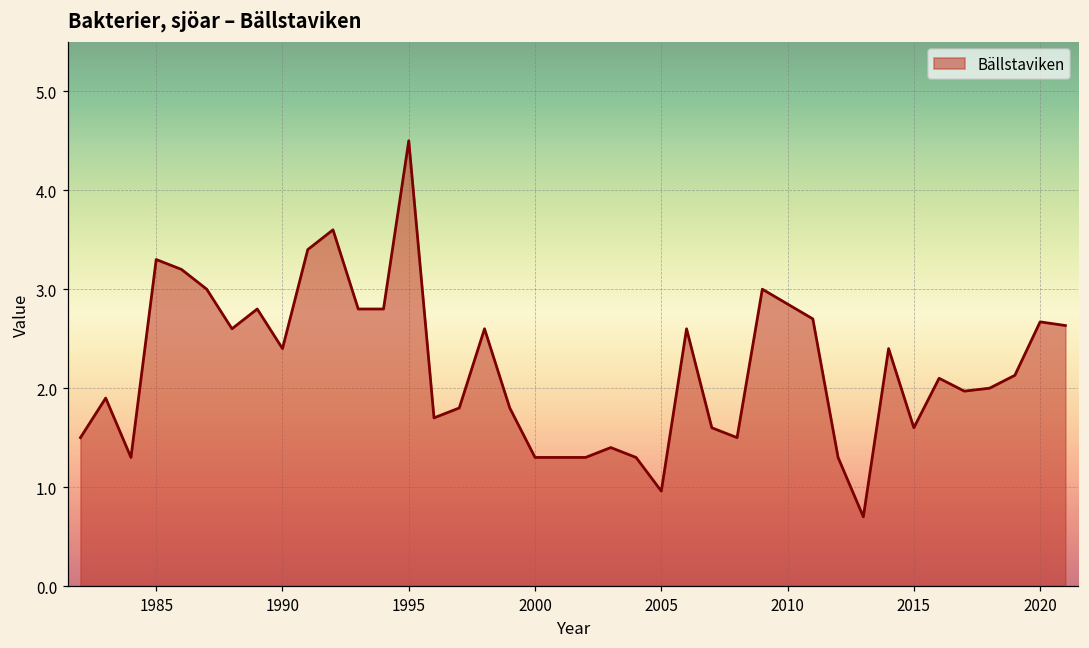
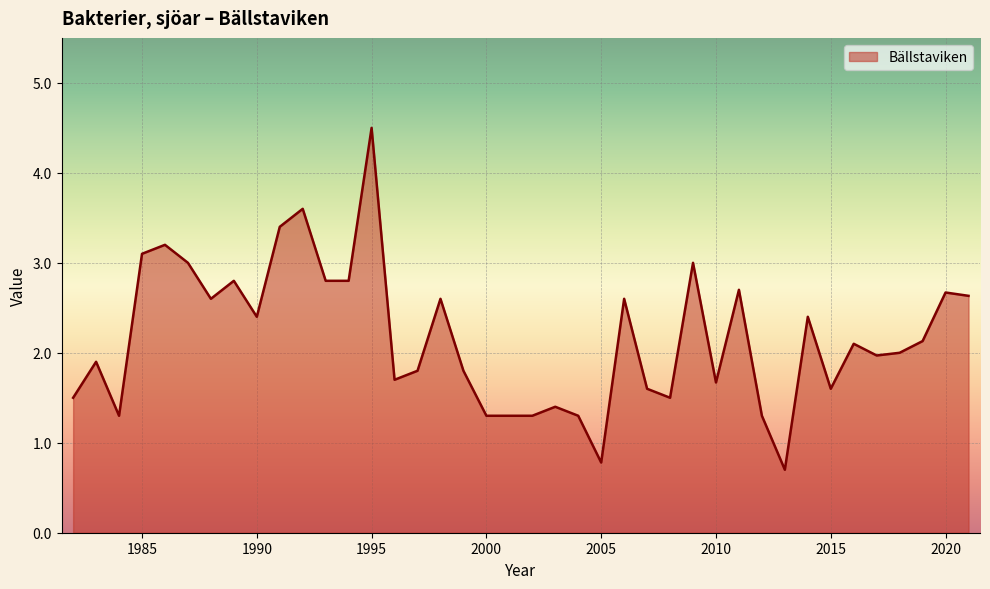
1985: 3.3 -> 3.1
2005: 1.0 -> 0.8
2010: 2.9 -> 1.7
